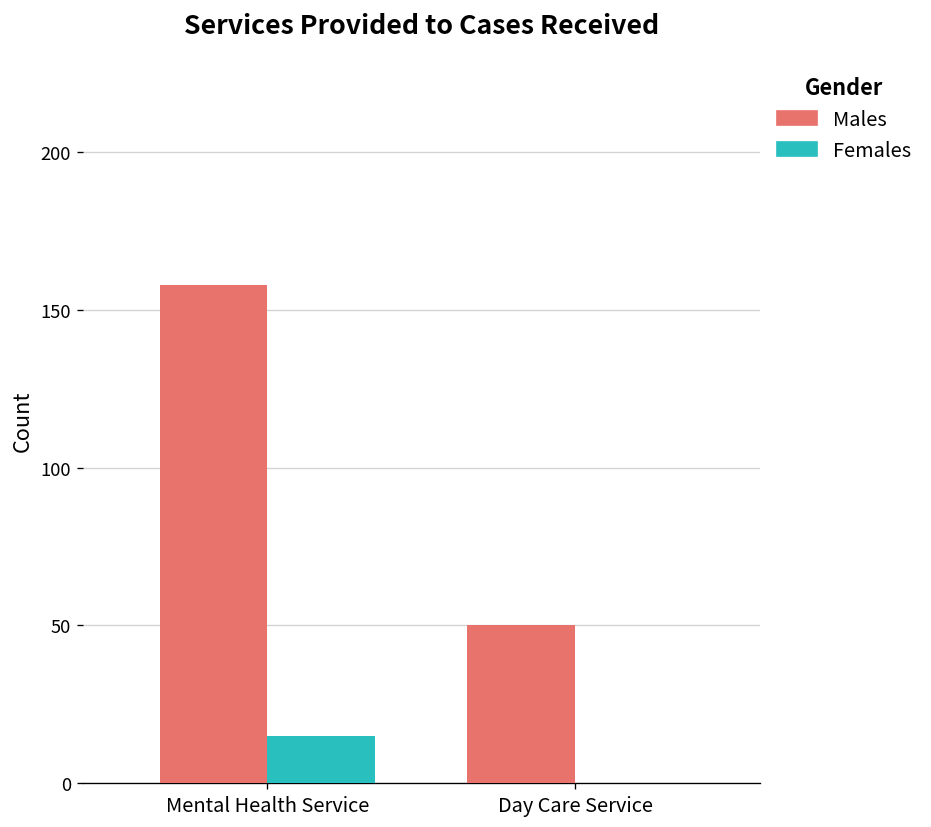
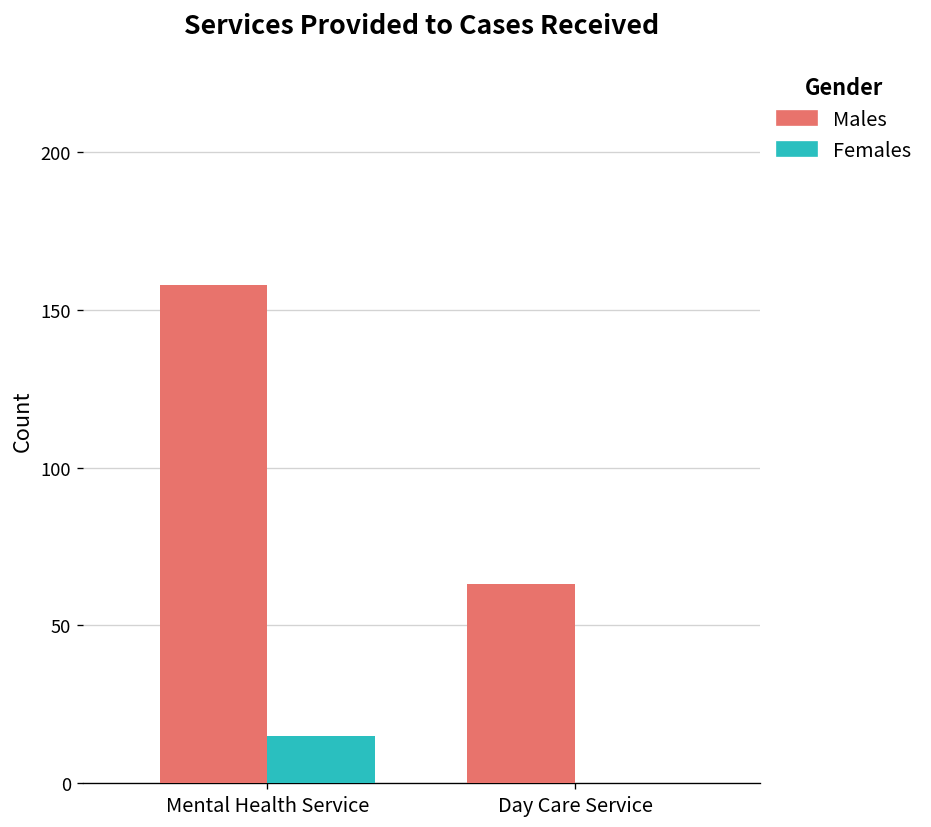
Males, Day Care Service: 50 -> 63
